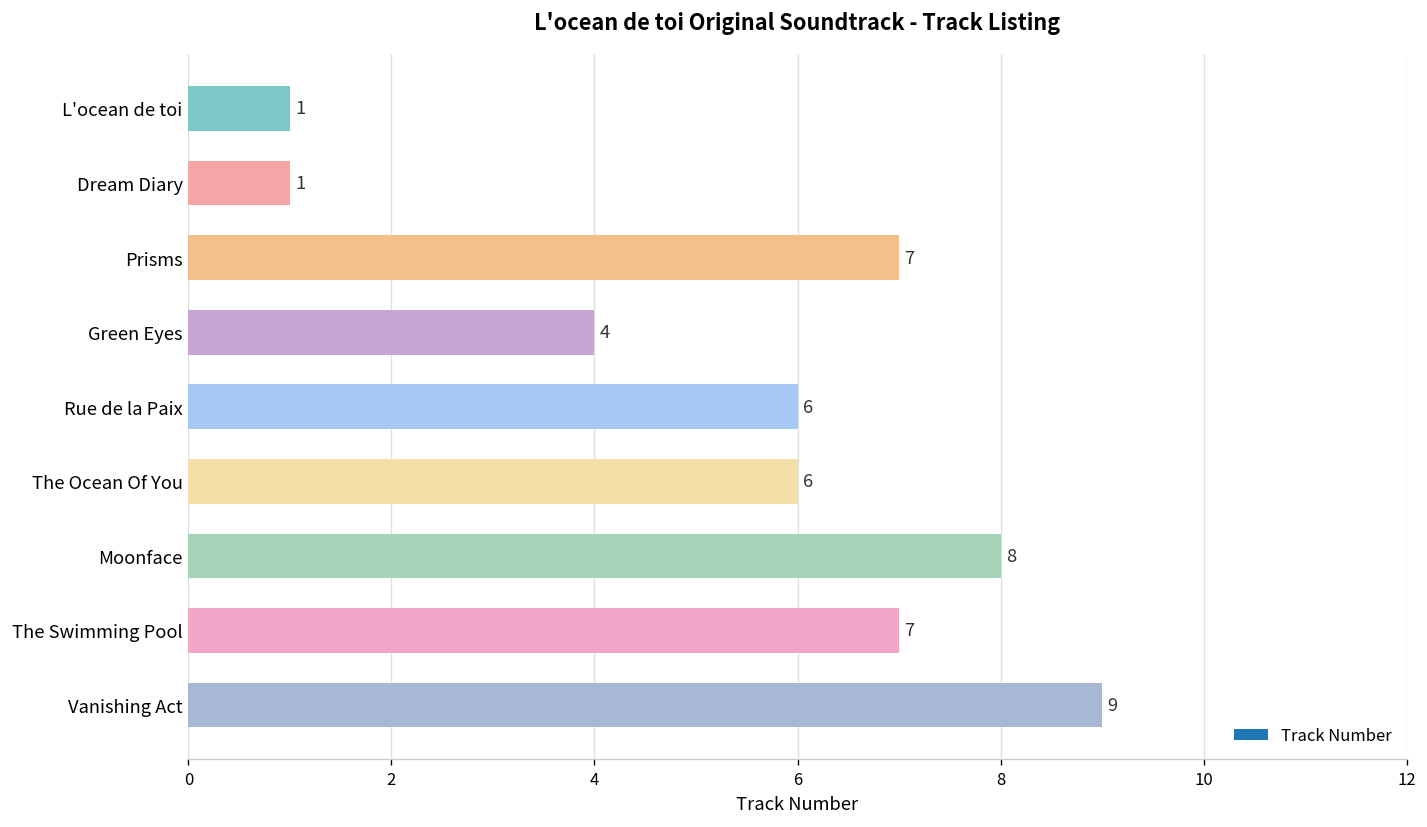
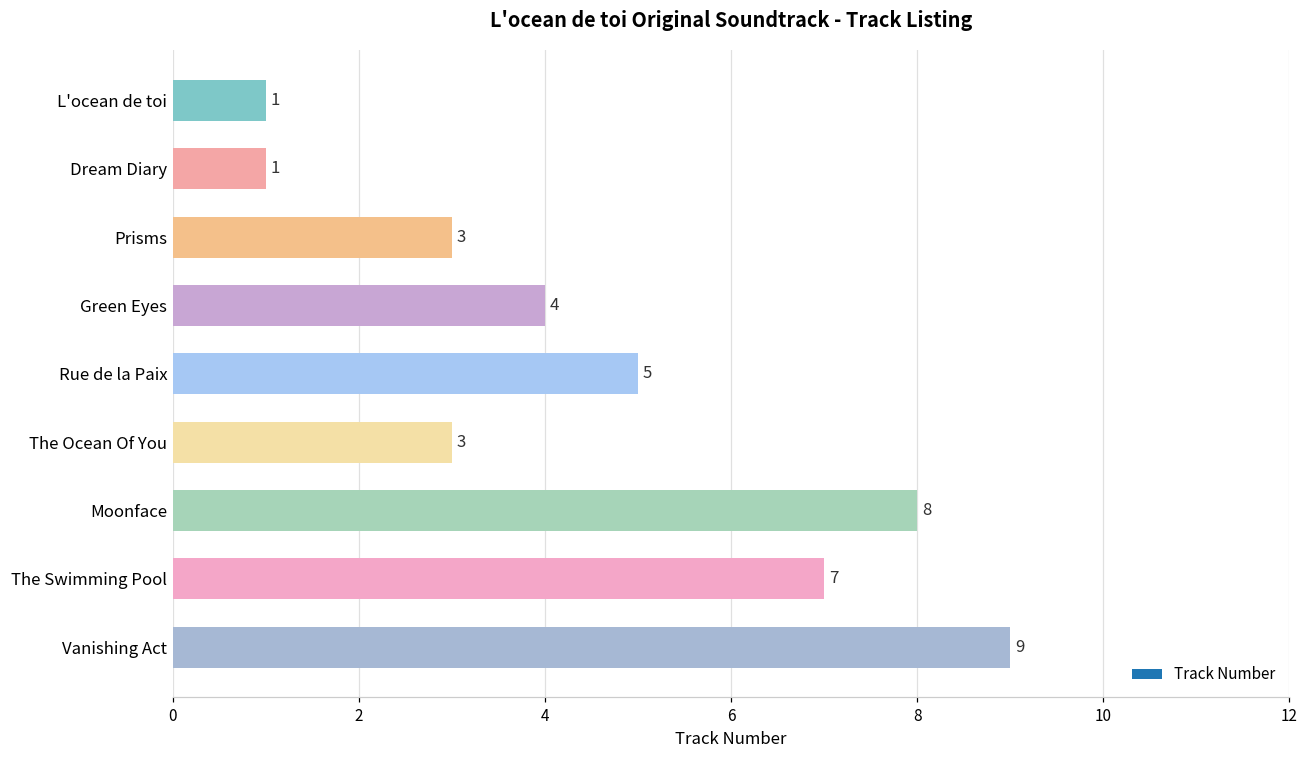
Prisms: 7 -> 3
Rue de la Paix: 6 -> 5
The Ocean Of You: 6 -> 3
